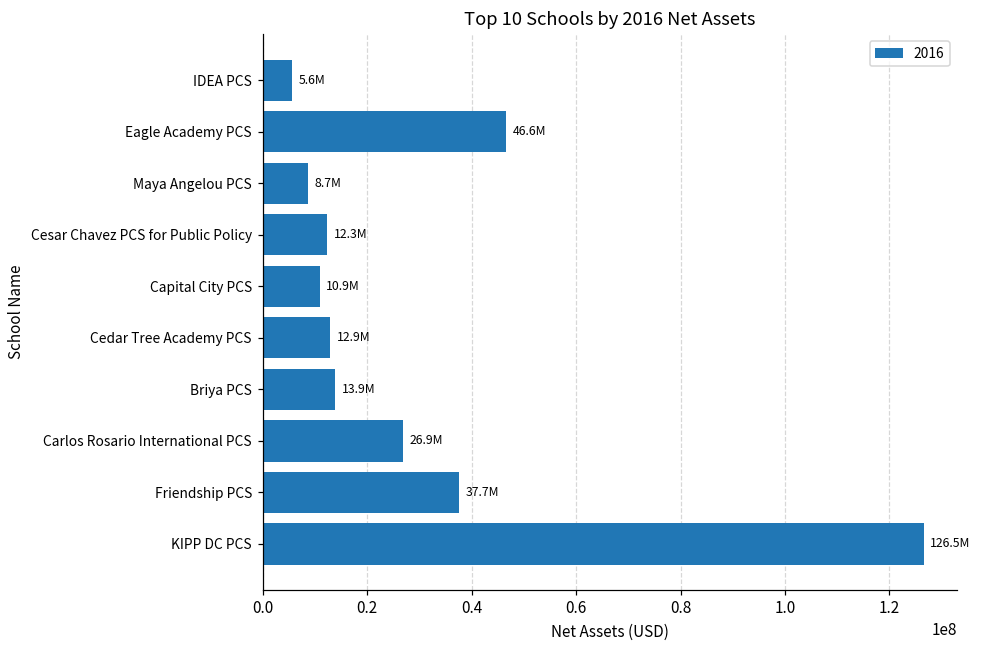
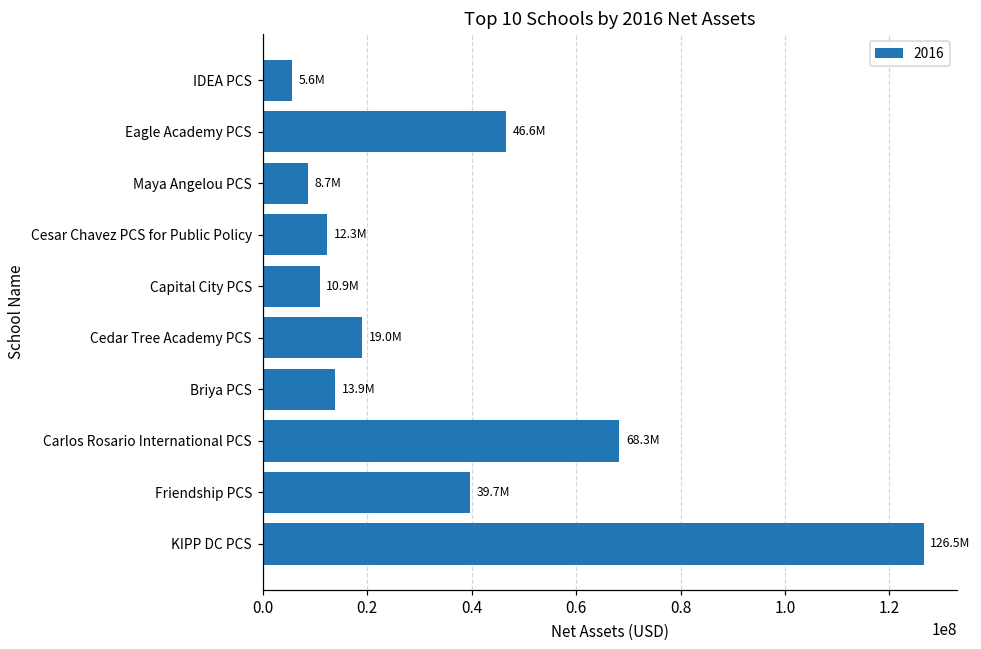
Cedar Tree Academy PCS: 12.9M -> 19.0M
Carlos Rosario International PCS: 26.9M -> 68.3M
Friendship PCS: 37.7M -> 39.7M
